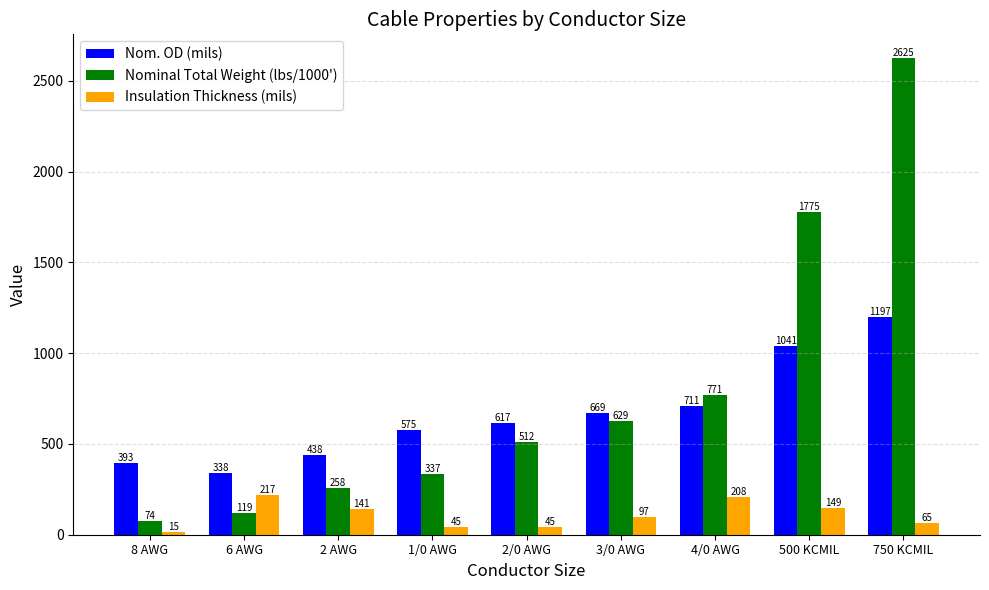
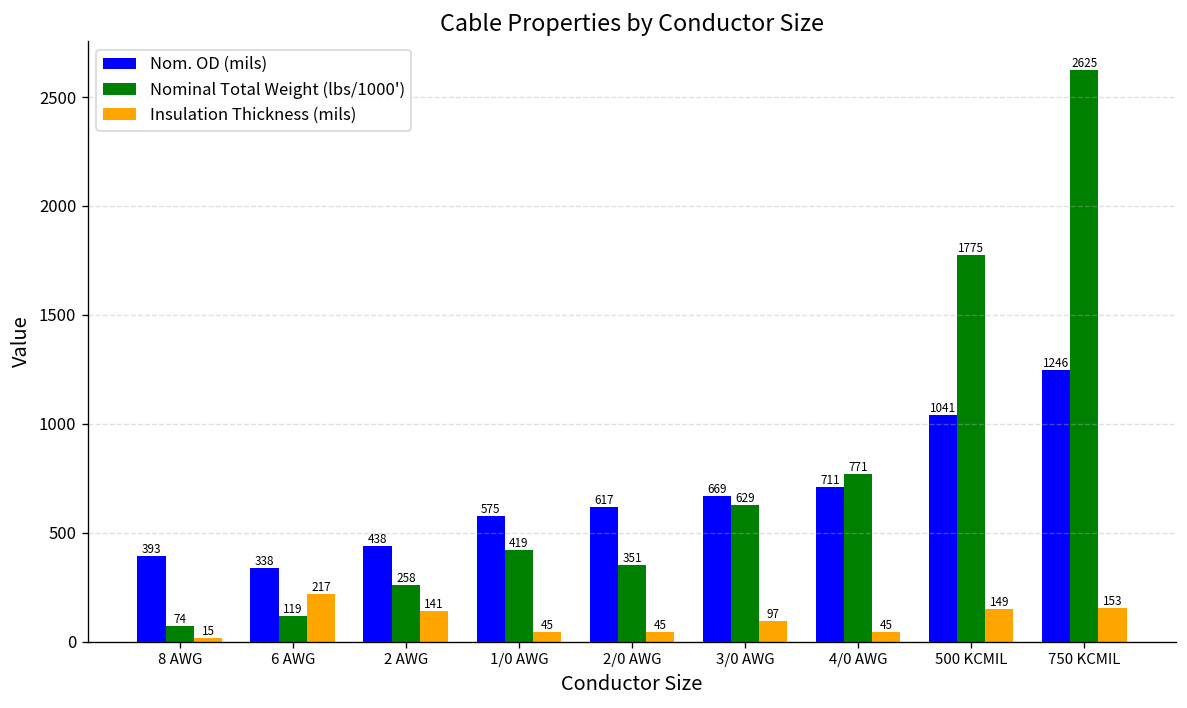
Nominal Total Weight (lbs/1000'), 1/0 AWG: 337 -> 419
Nominal Total Weight (lbs/1000'), 2/0 AWG: 512 -> 351
Insulation Thickness (mils), 4/0 AWG: 208 -> 45
Nom. OD (mils), 750 KCMIL: 1197 -> 1246
Insulation Thickness (mils), 750 KCMIL: 65 -> 153
